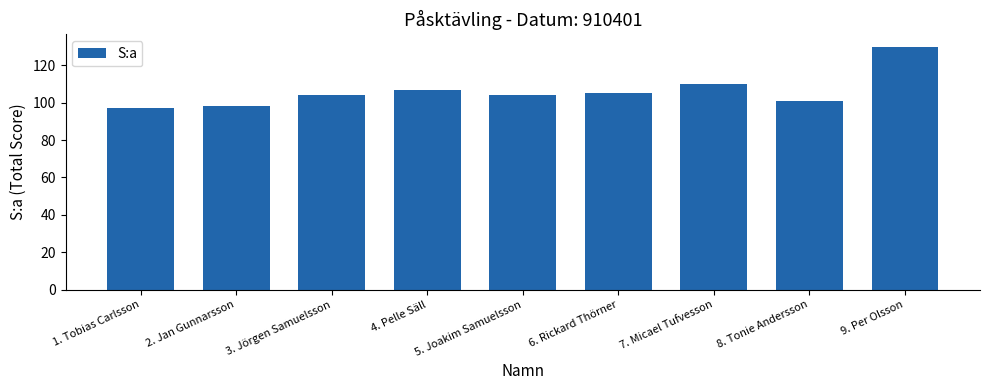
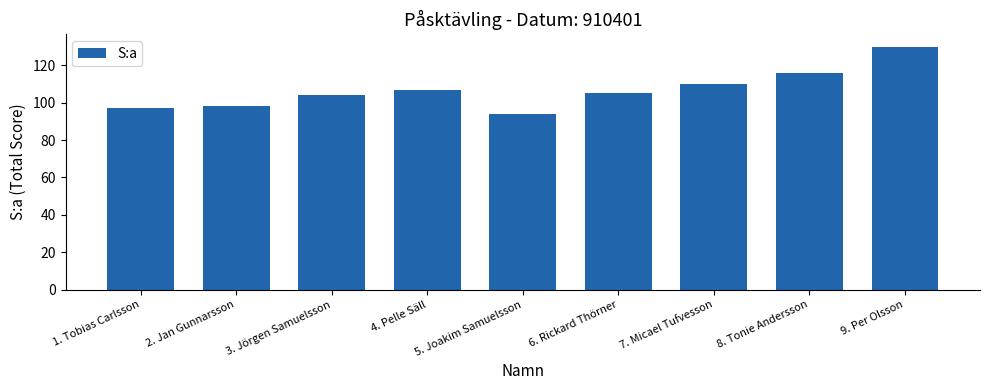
5. Joakim Samuelsson: 104 -> 94
8. Tonie Andersson: 101 -> 116
